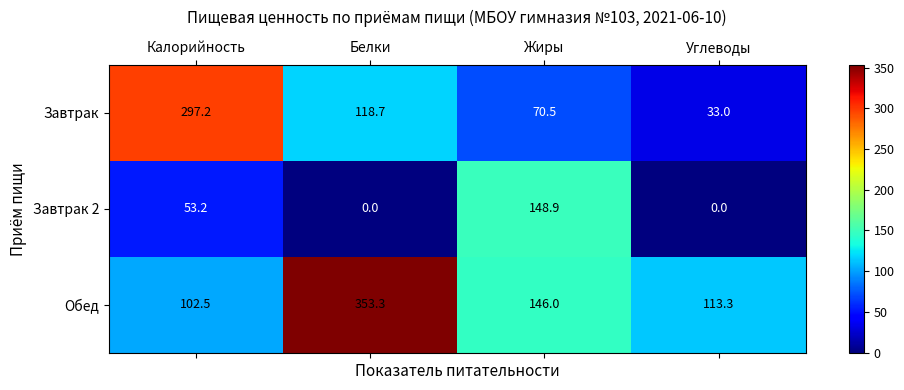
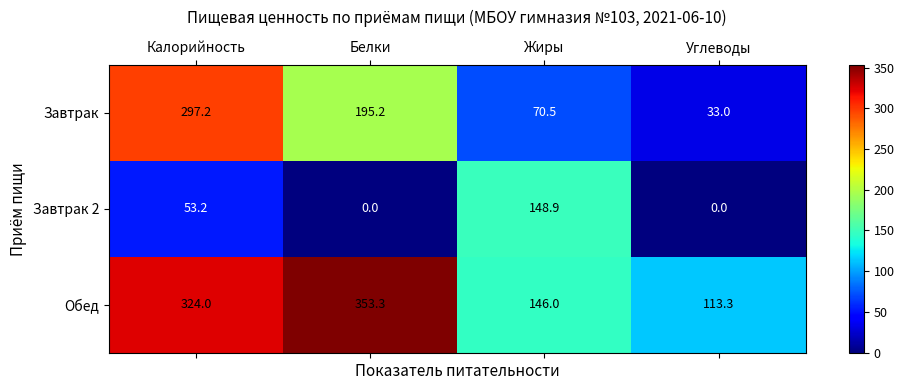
Завтрак, Белки: 118.7 -> 195.2
Обед, Калорийность: 102.5 -> 324.0
